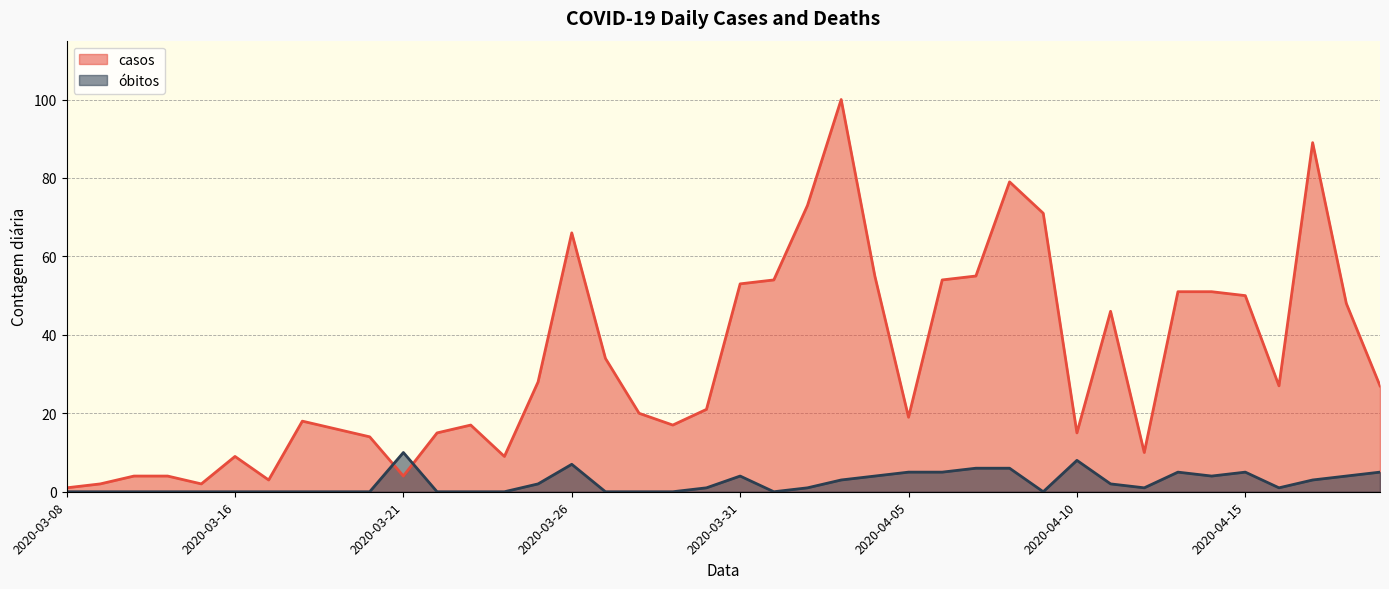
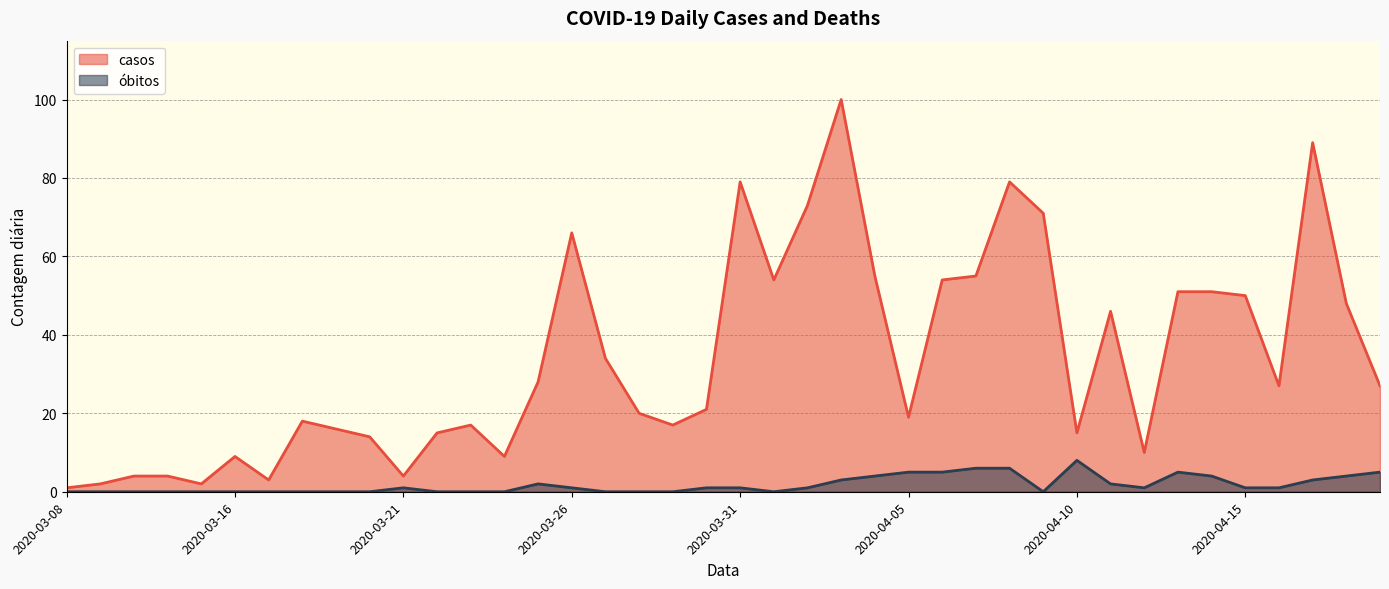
óbitos, 2020-03-21: 10 -> 1
óbitos, 2020-03-26: 7 -> 1
casos, 2020-03-31: 53 -> 79
óbitos, 2020-03-31: 4 -> 1
óbitos, 2020-04-15: 5 -> 1
